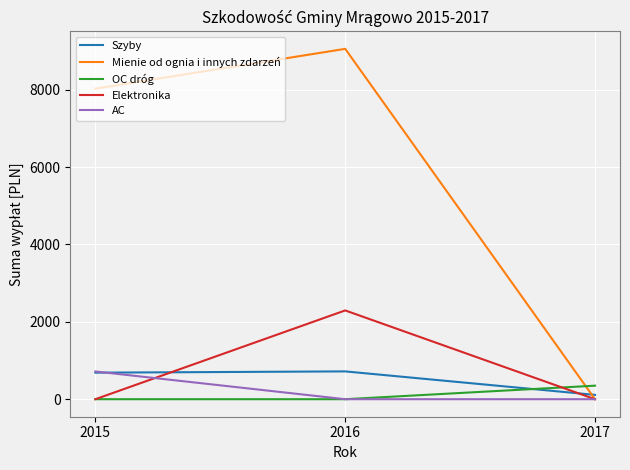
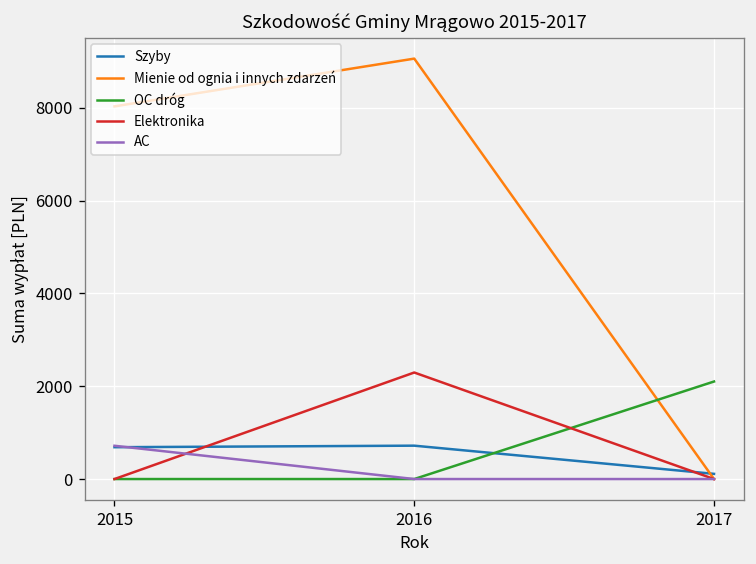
OC dróg, 2017: 300 -> 2100
